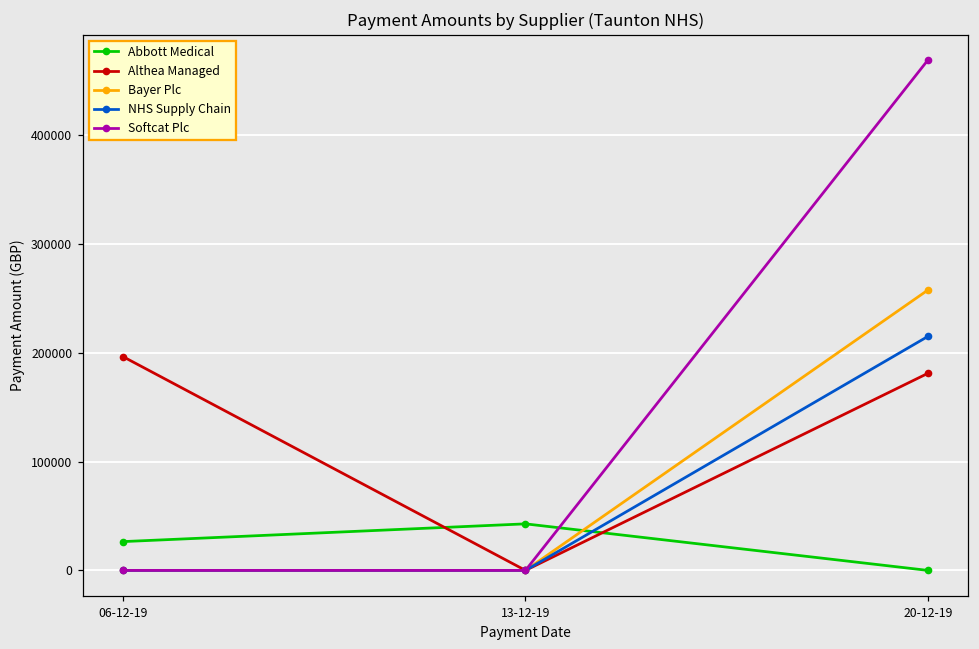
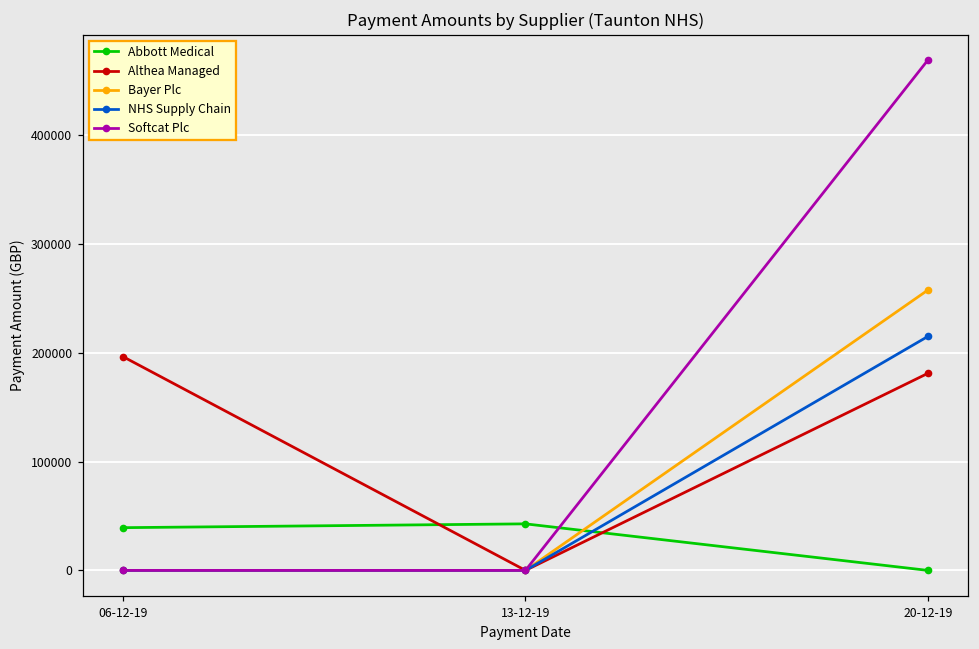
Abbott Medical, 06-12-19: 30000 -> 40000
